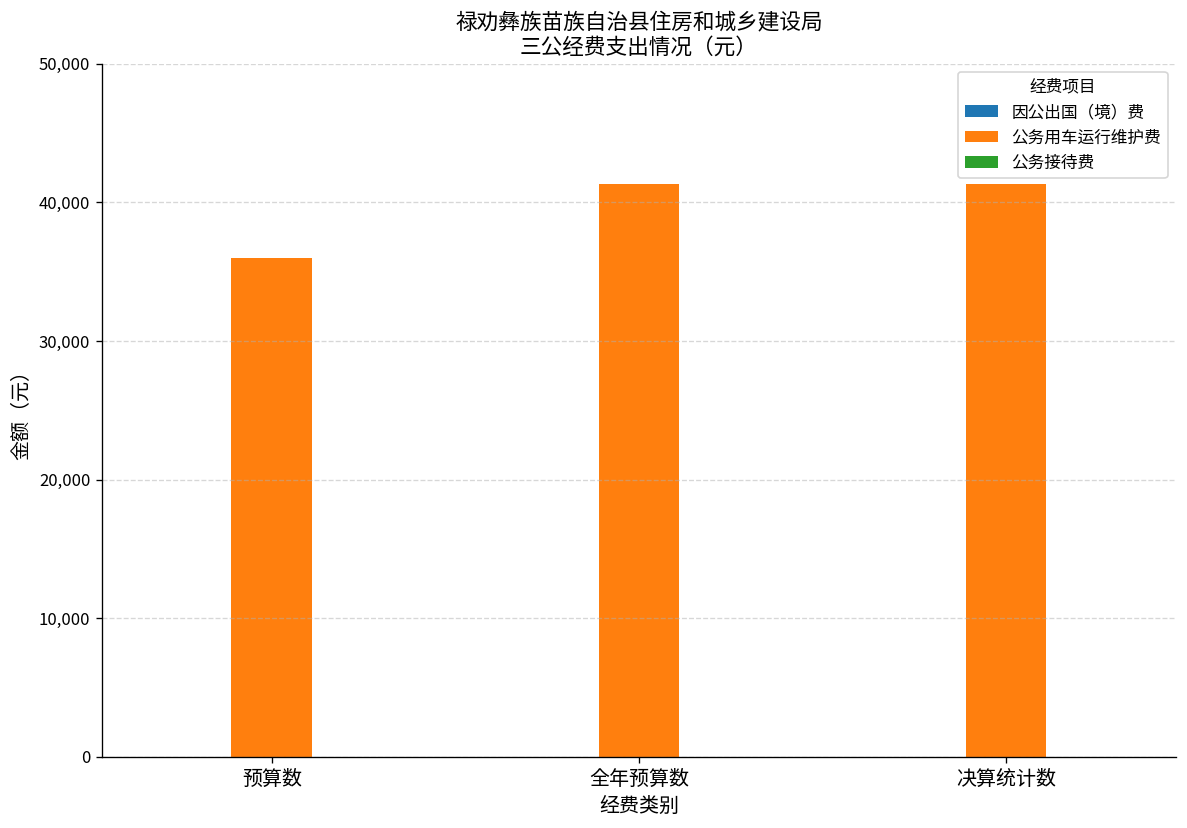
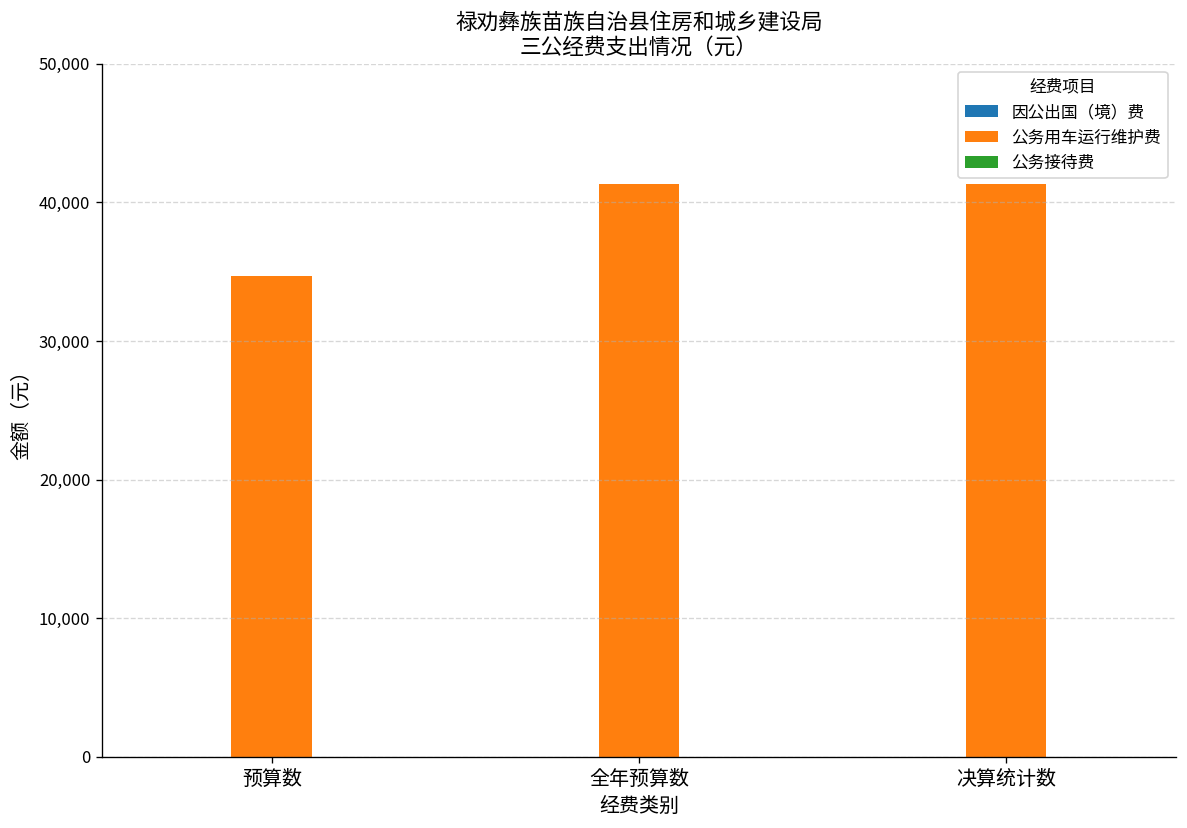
公务用车运行维护费, 预算数: 36,000 -> 34,700
